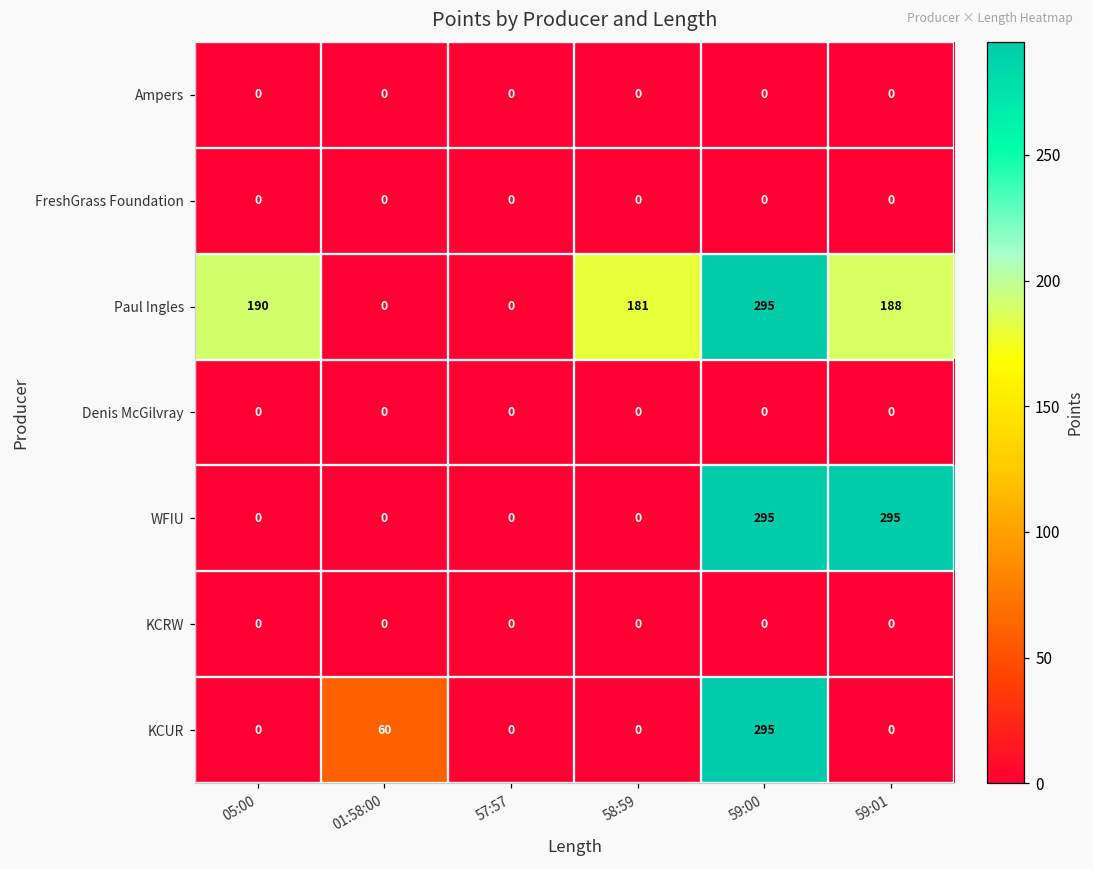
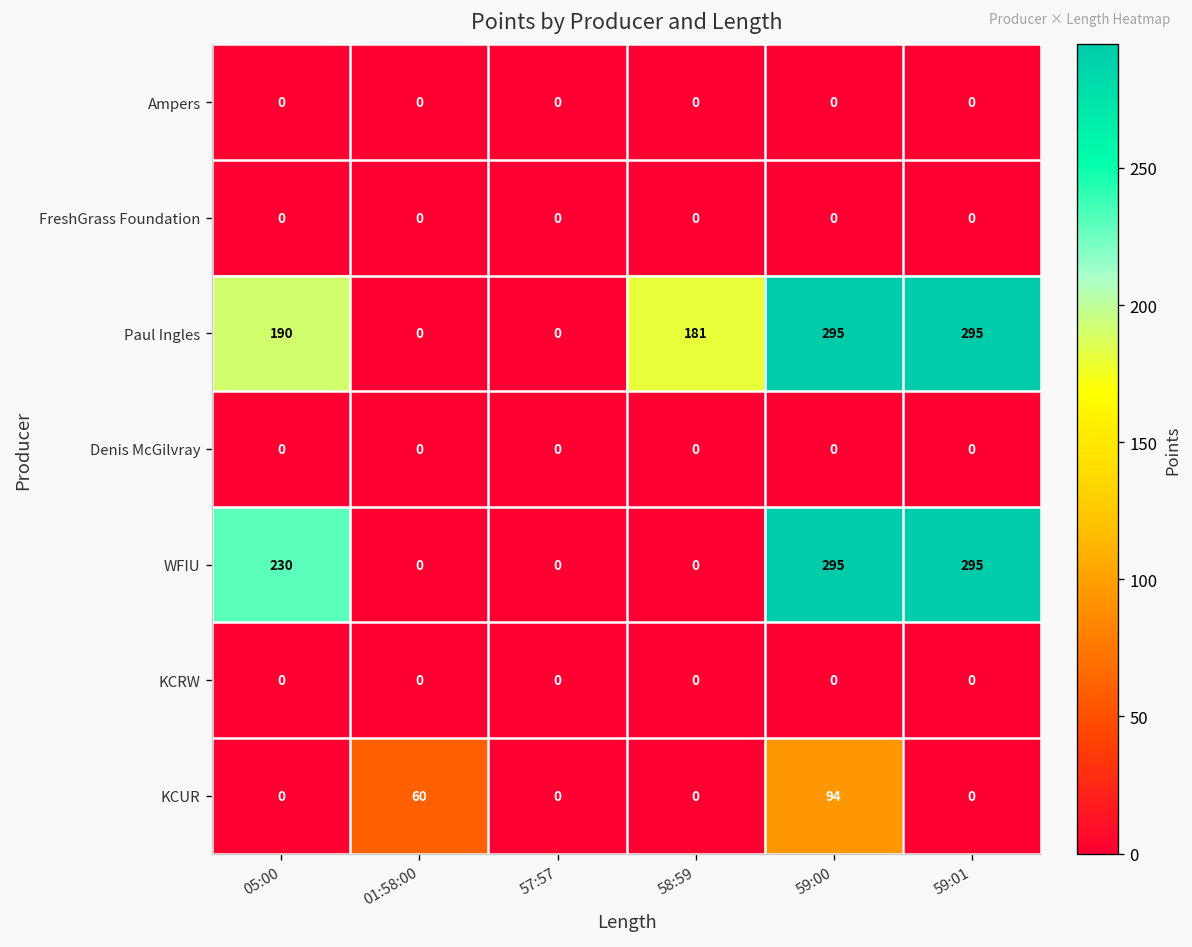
Paul Ingles, 59:01: 188 -> 295
WFIU, 05:00: 0 -> 230
KCUR, 59:00: 295 -> 94
